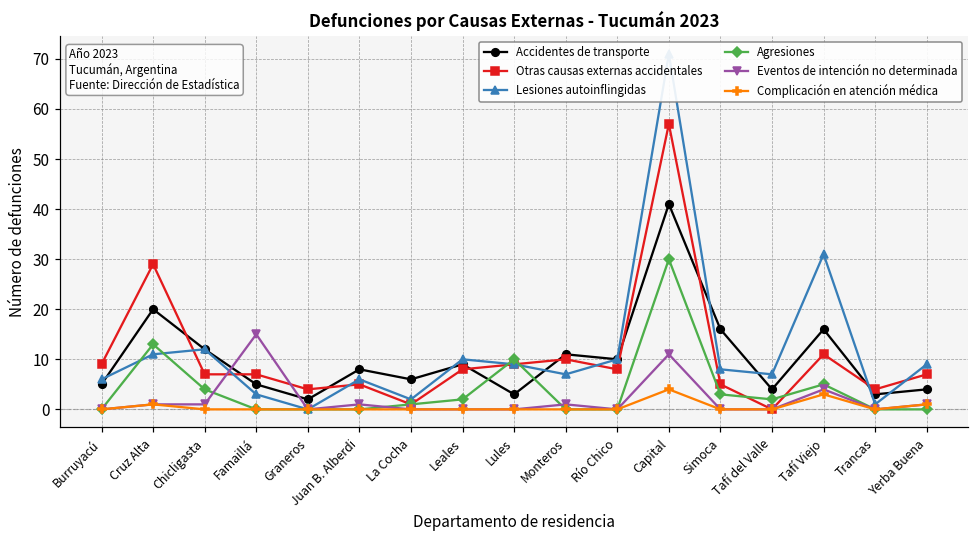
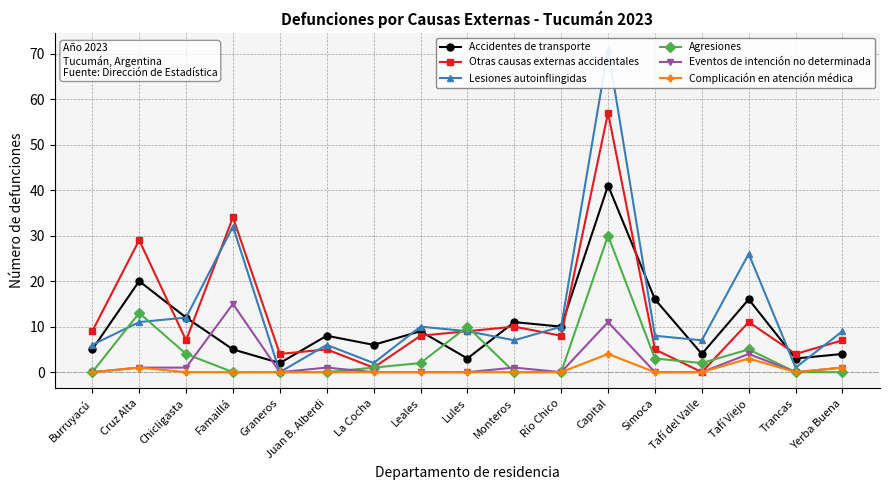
Otras causas externas accidentales, Famaillá: 7 -> 34
Lesiones autoinflingidas, Famaillá: 3 -> 32
Lesiones autoinflingidas, Tafí Viejo: 31 -> 26
